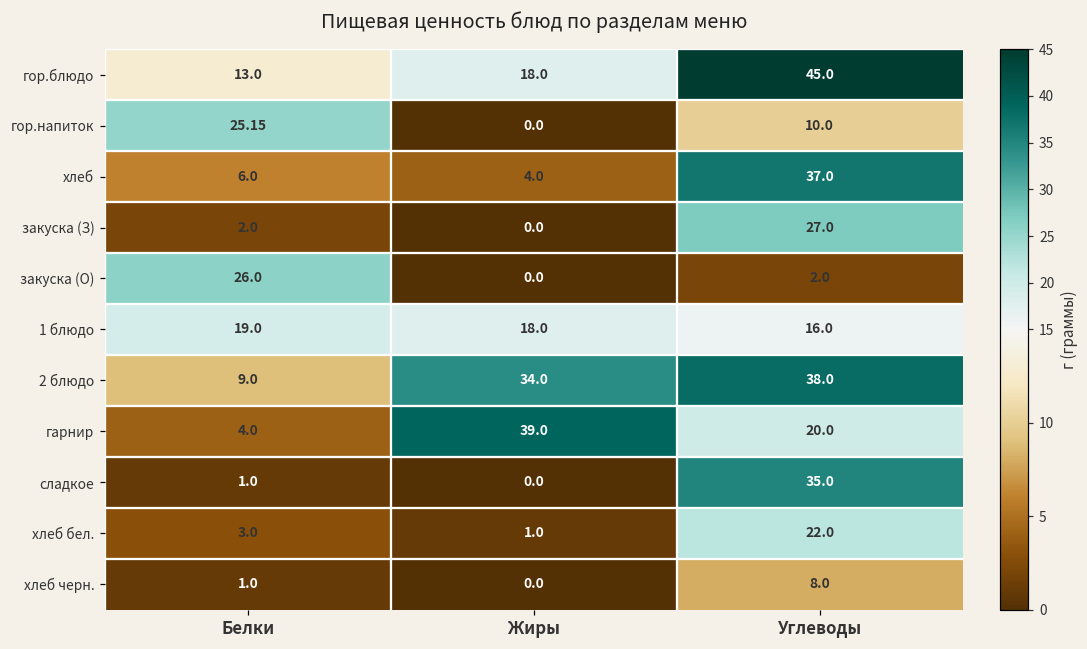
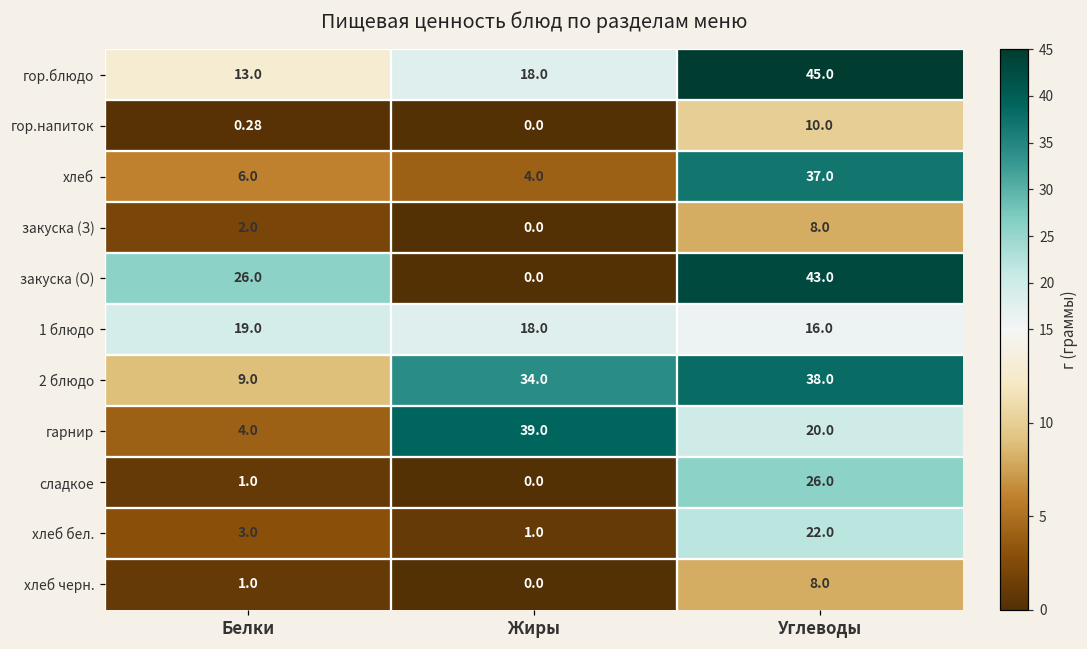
гор.напиток, Белки: 25.15 -> 0.28
закуска (З), Углеводы: 27.0 -> 8.0
закуска (О), Углеводы: 2.0 -> 43.0
сладкое, Углеводы: 35.0 -> 26.0
